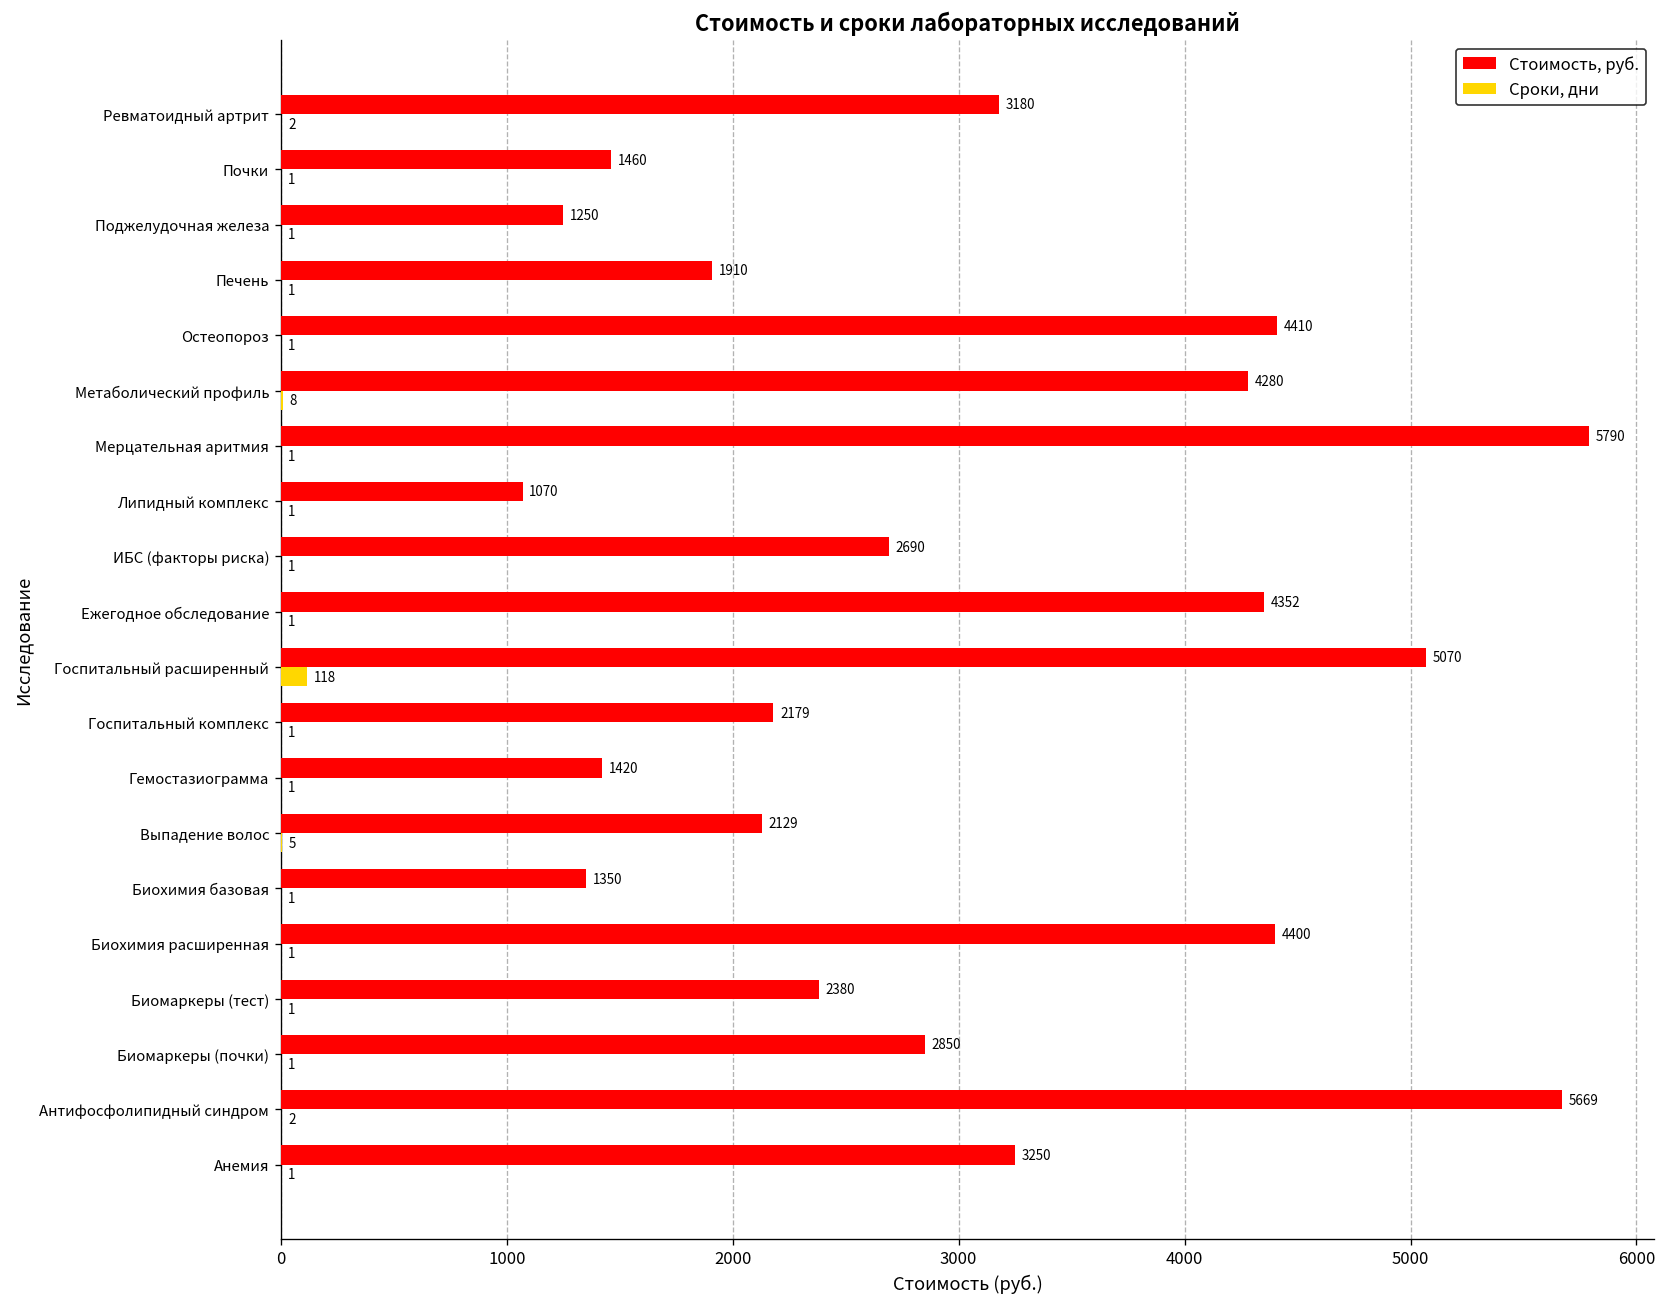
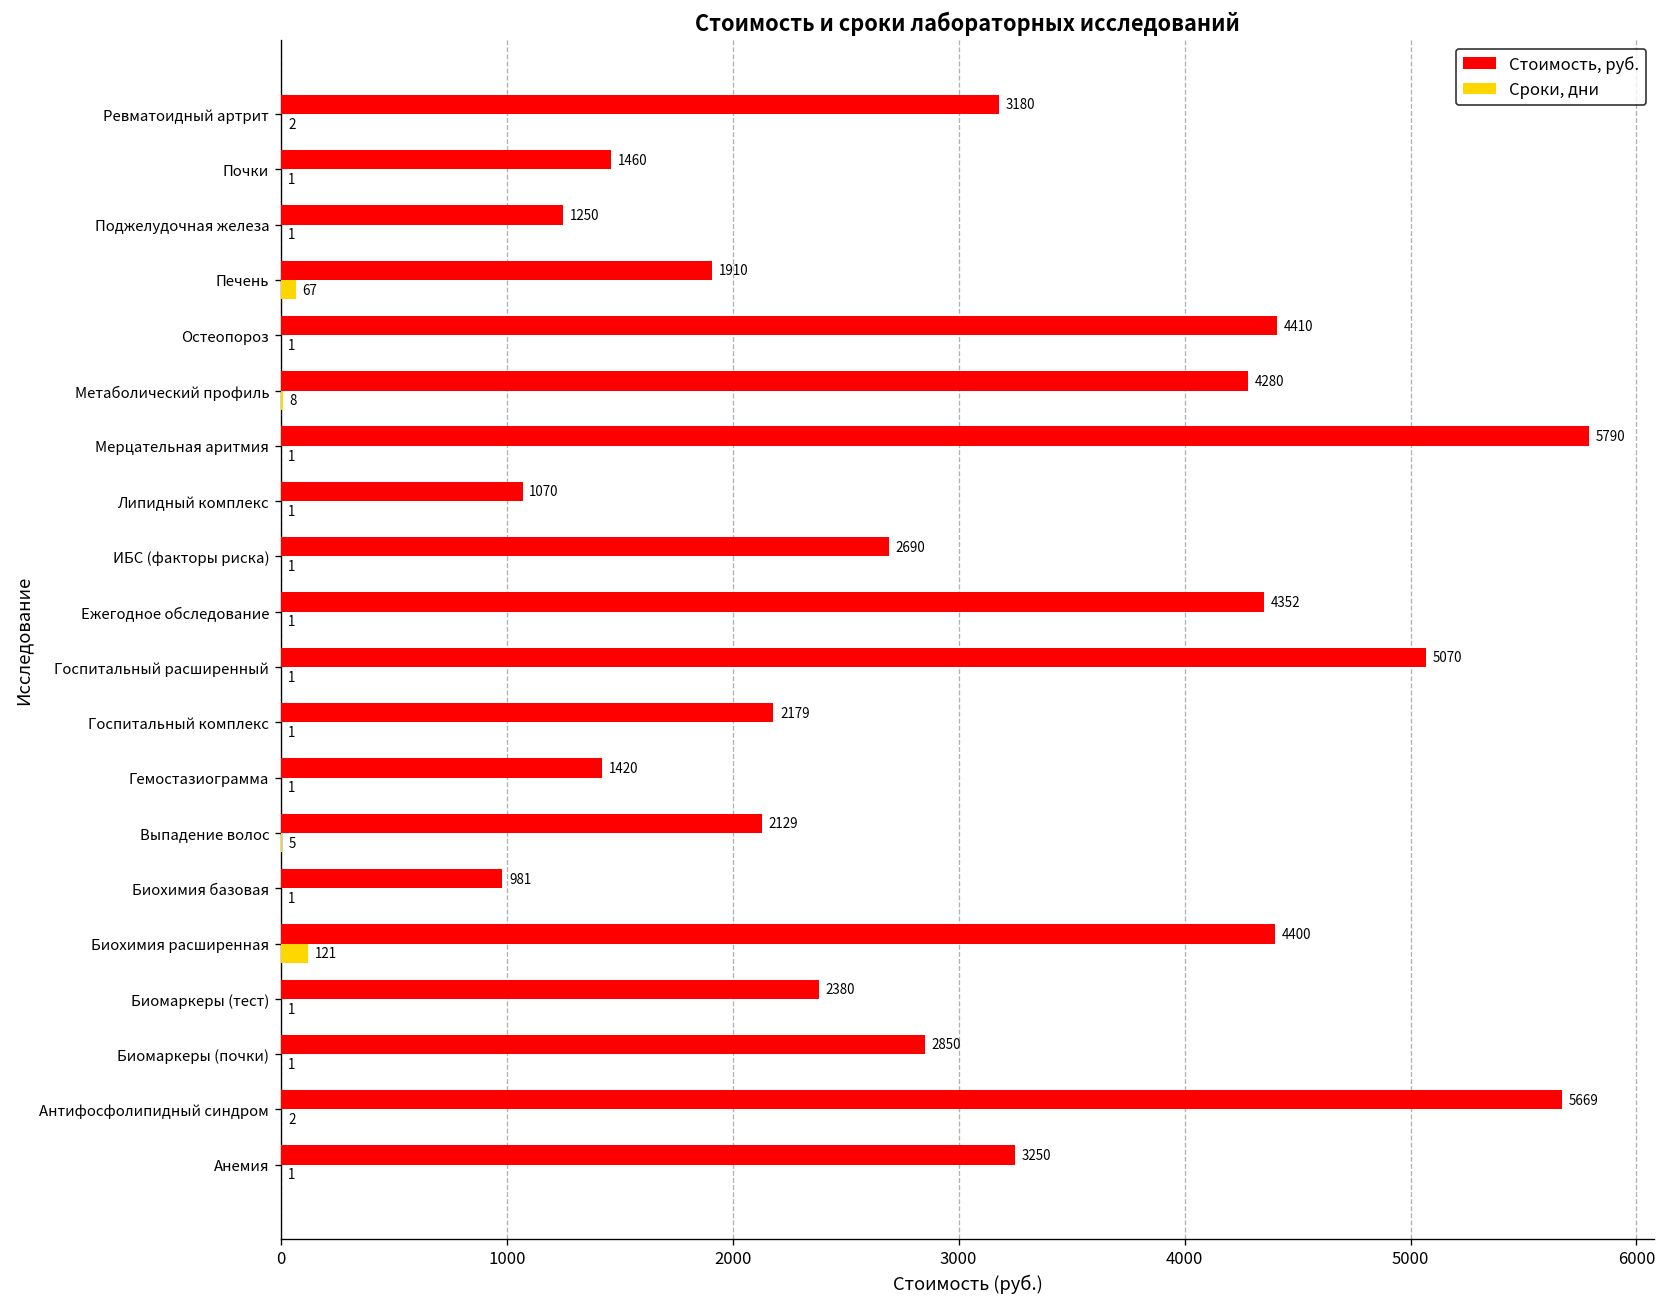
Сроки, дни, Печень: 1 -> 67
Сроки, дни, Госпитальный расширенный: 118 -> 1
Стоимость, руб., Биохимия базовая: 1350 -> 981
Сроки, дни, Биохимия расширенная: 1 -> 121
